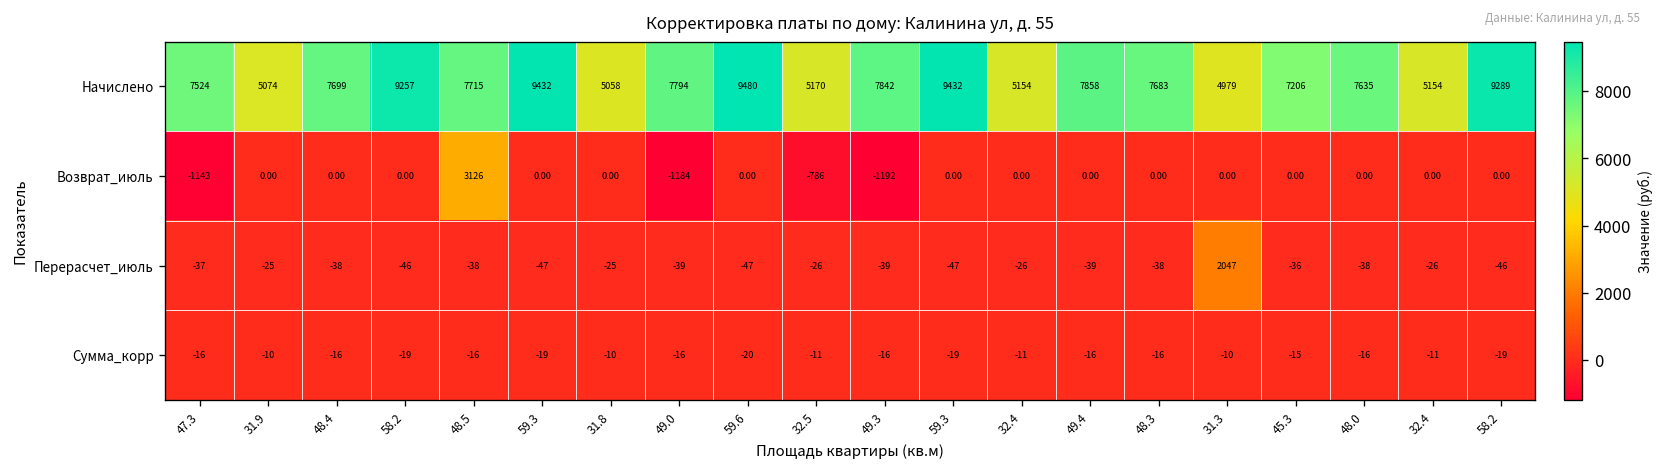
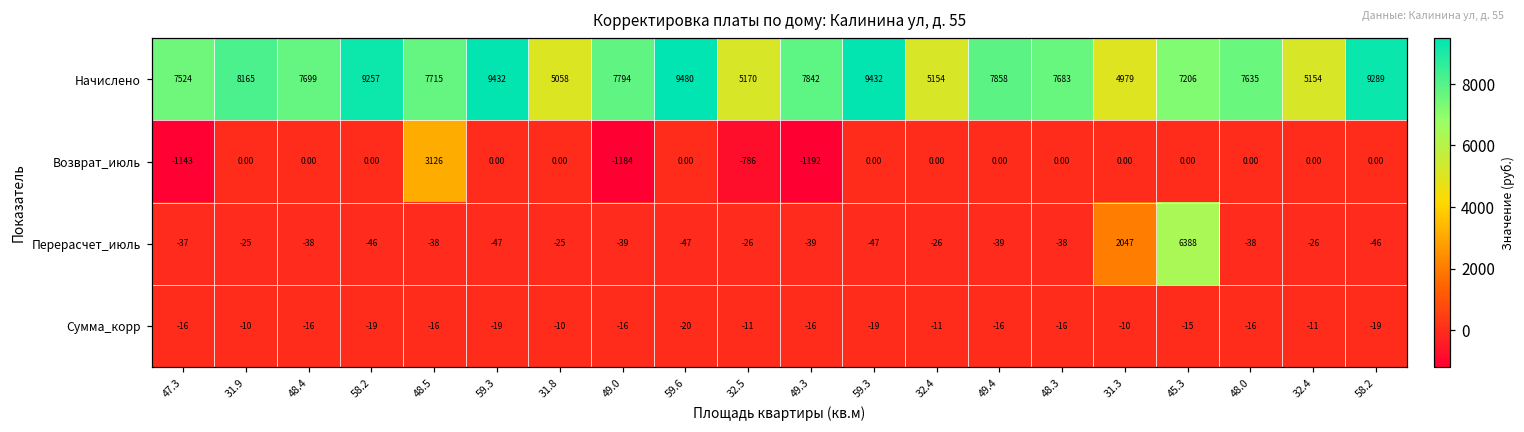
Начислено, 31.9: 5074 -> 8165
Перерасчет_июль, 45.3: -36 -> 6388
